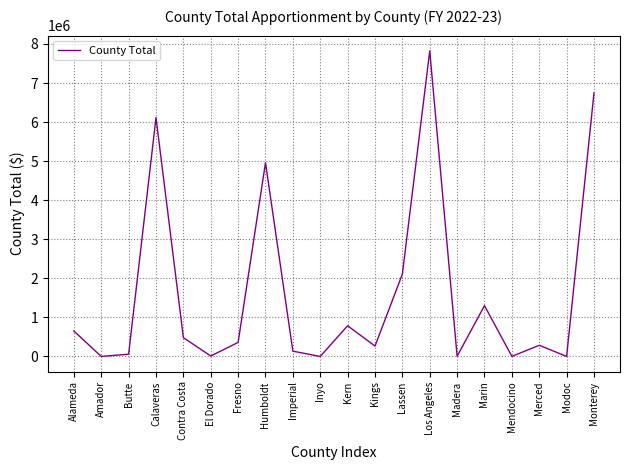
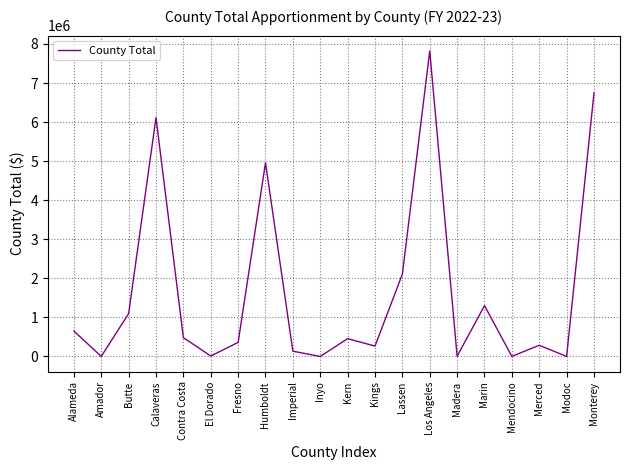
Butte: 100000 -> 1100000
Kern: 800000 -> 500000
